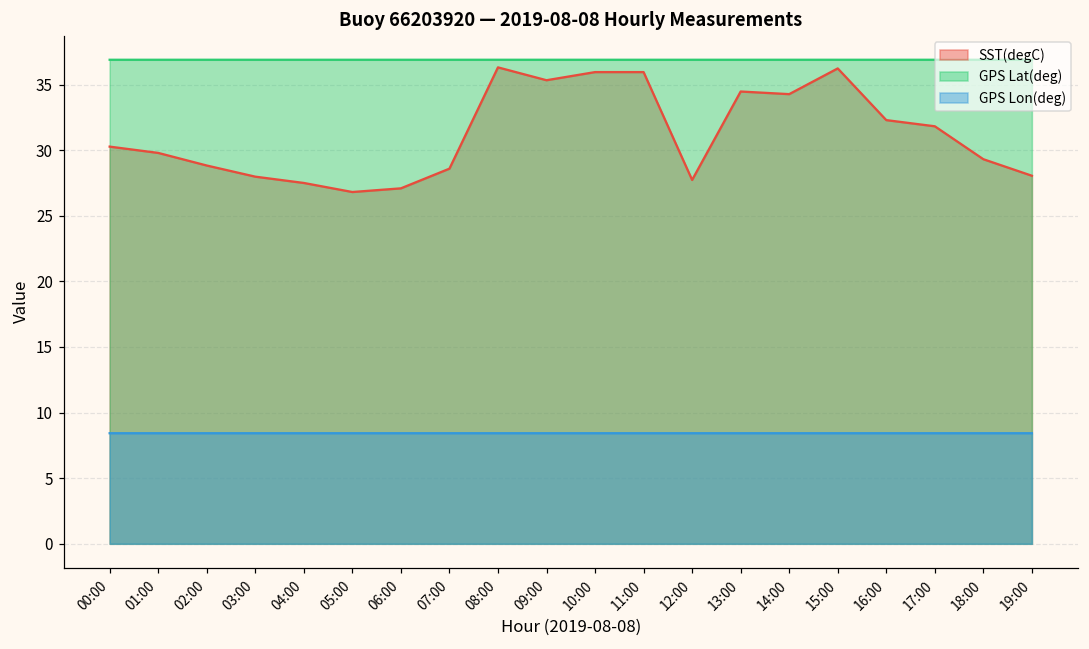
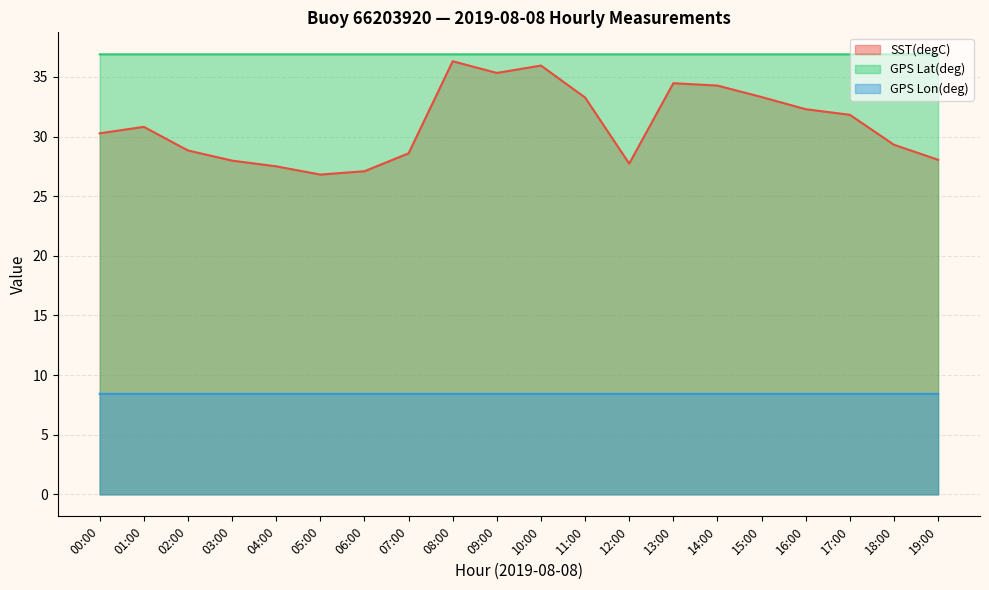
SST(degC), 01:00: 29.8 -> 30.8
SST(degC), 11:00: 36.0 -> 33.3
SST(degC), 15:00: 36.2 -> 33.3
